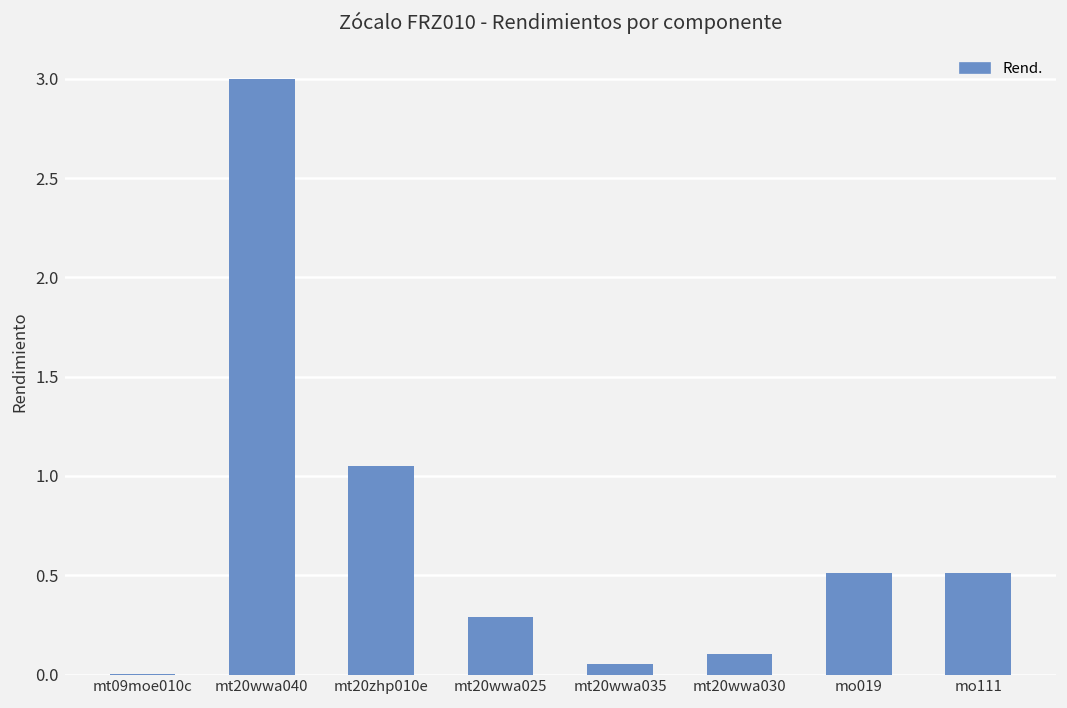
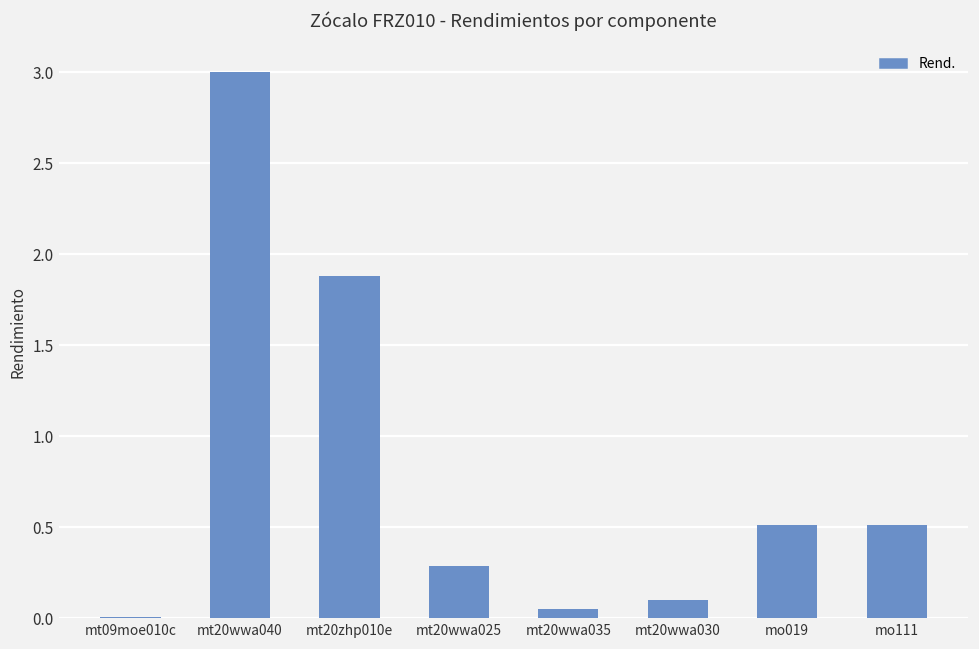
mt20zhp010e: 1.05 -> 1.88
